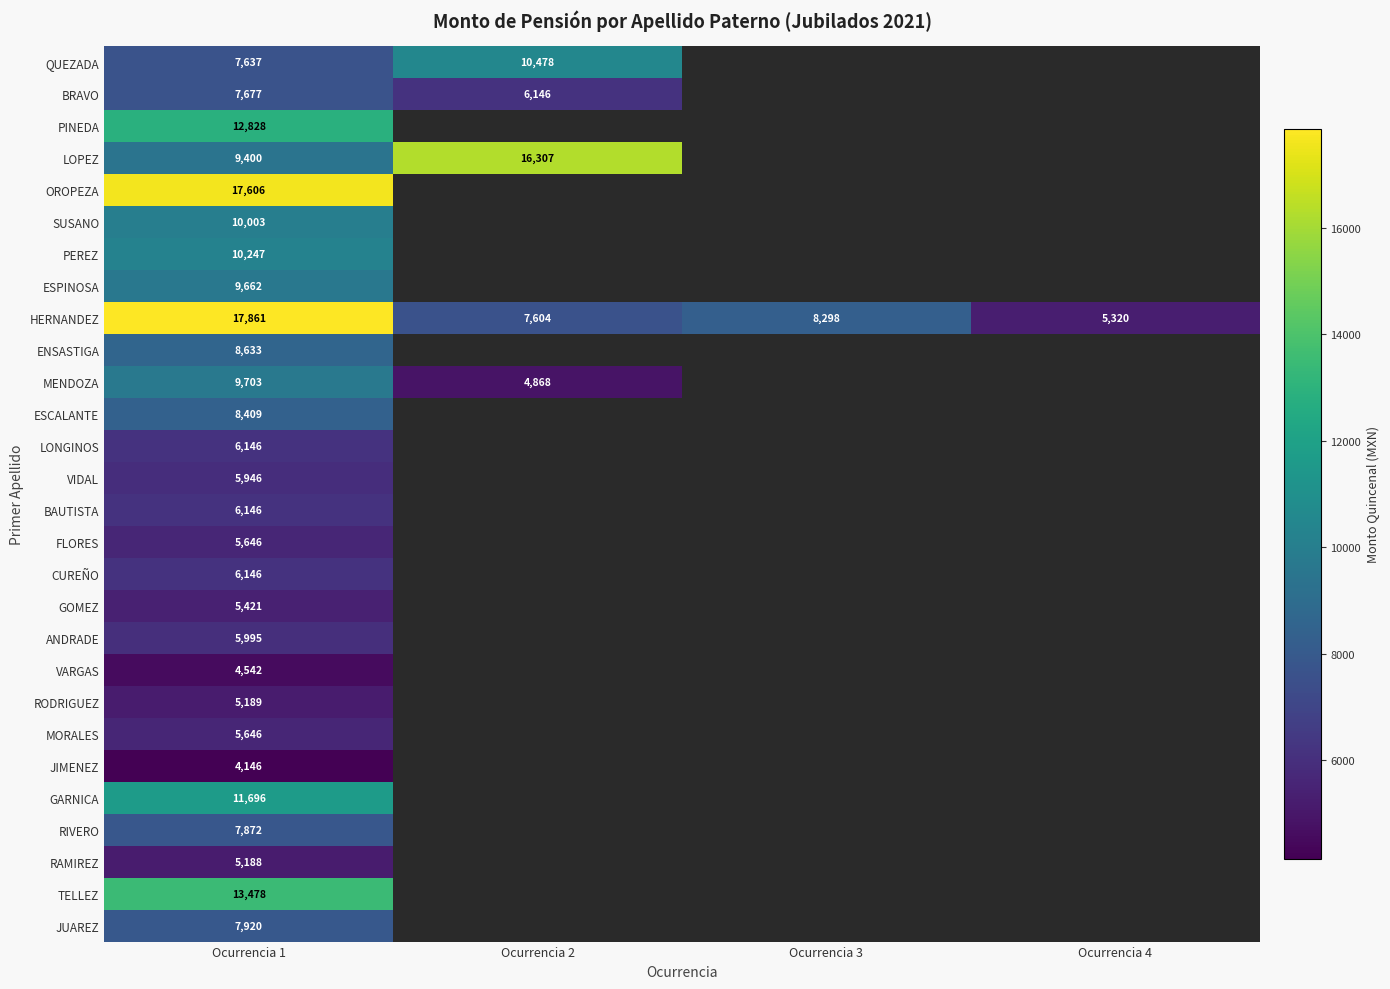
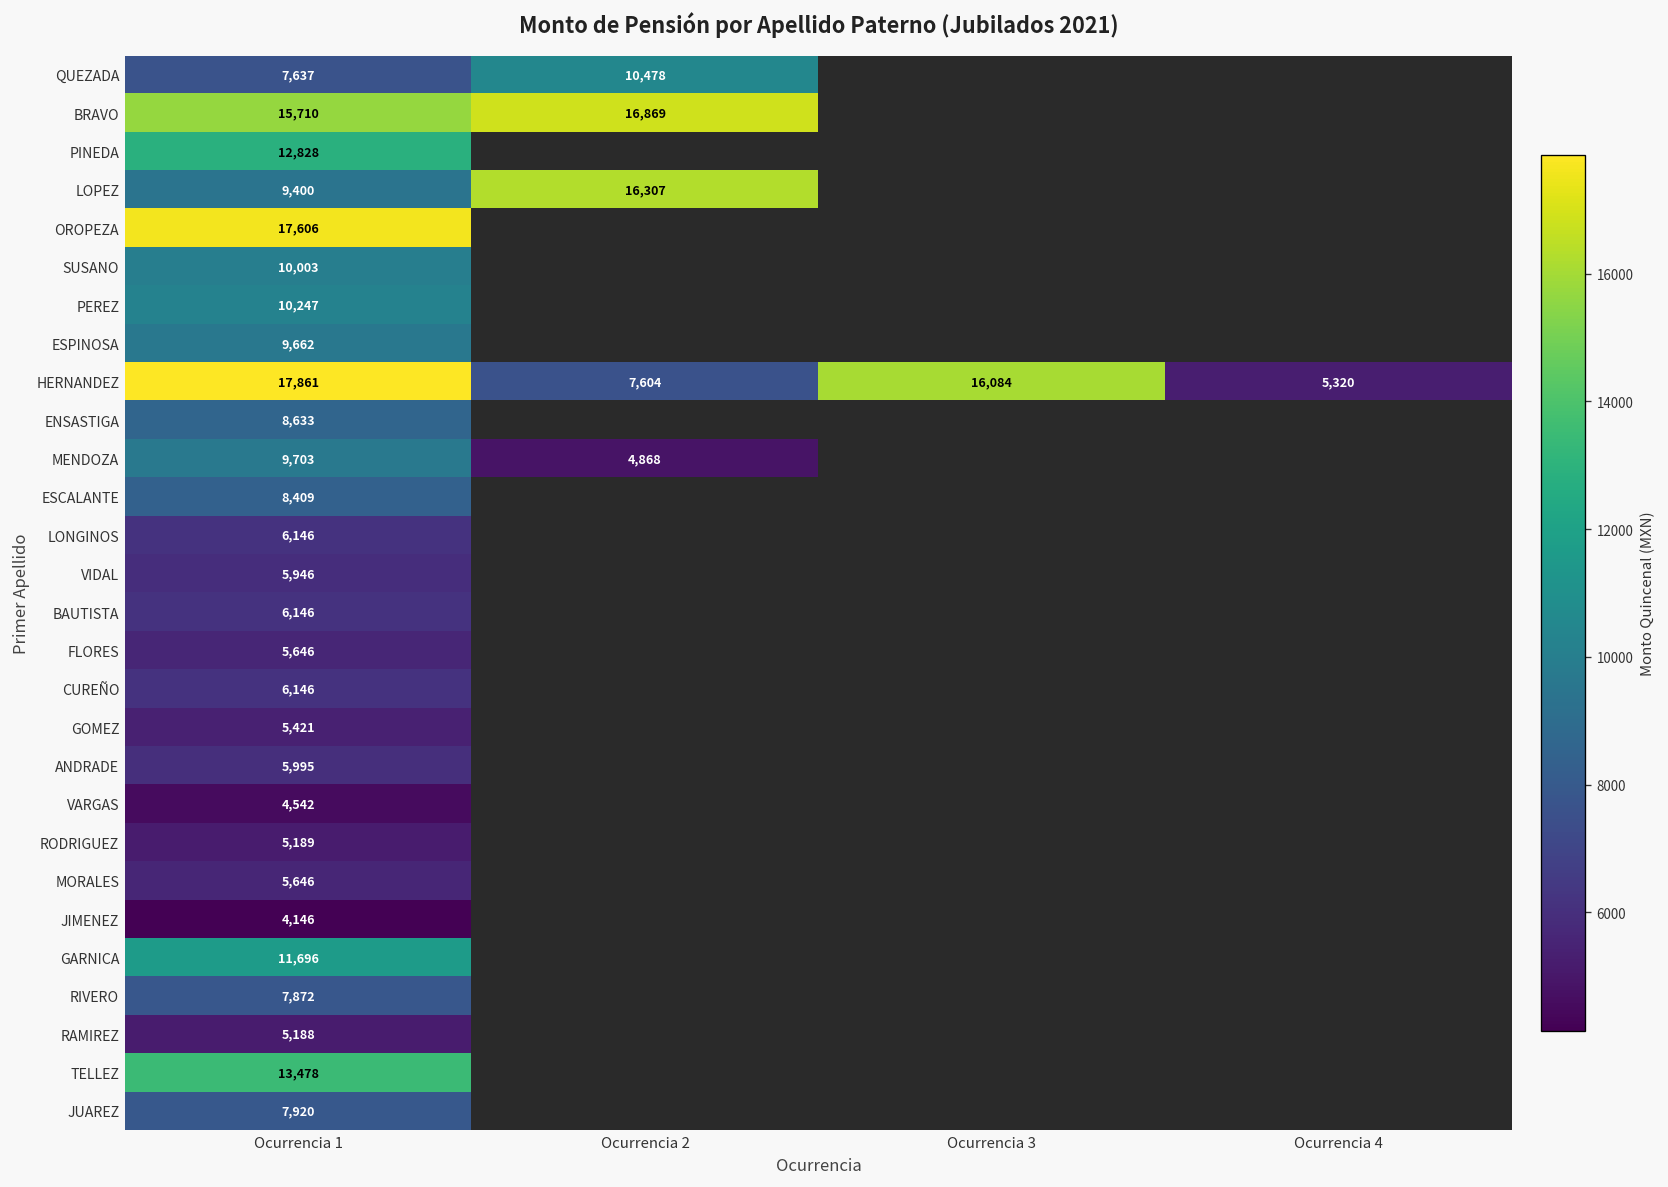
BRAVO, Ocurrencia 1: 7,677 -> 15,710
BRAVO, Ocurrencia 2: 6,146 -> 16,869
HERNANDEZ, Ocurrencia 3: 8,298 -> 16,084
